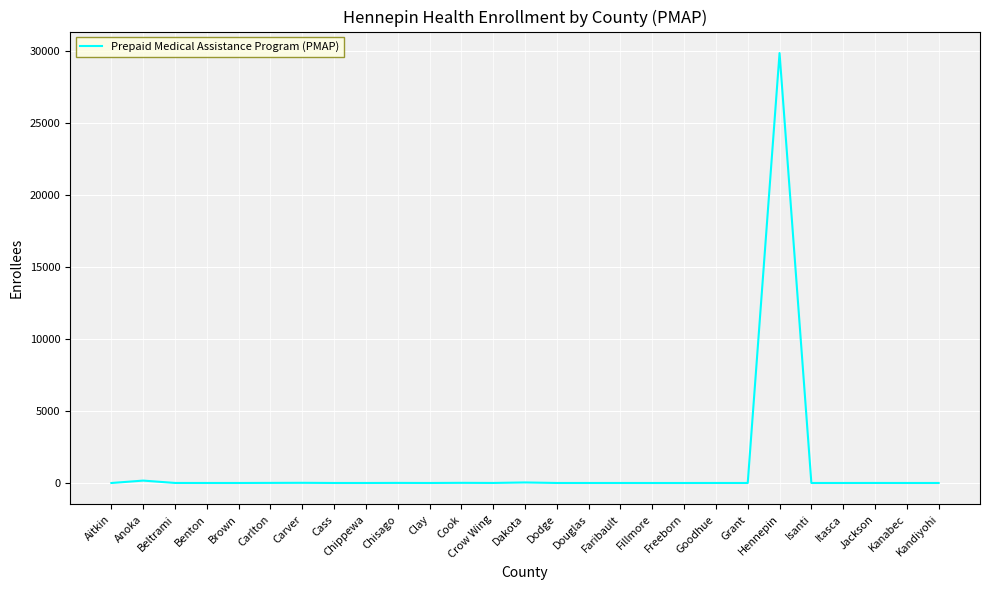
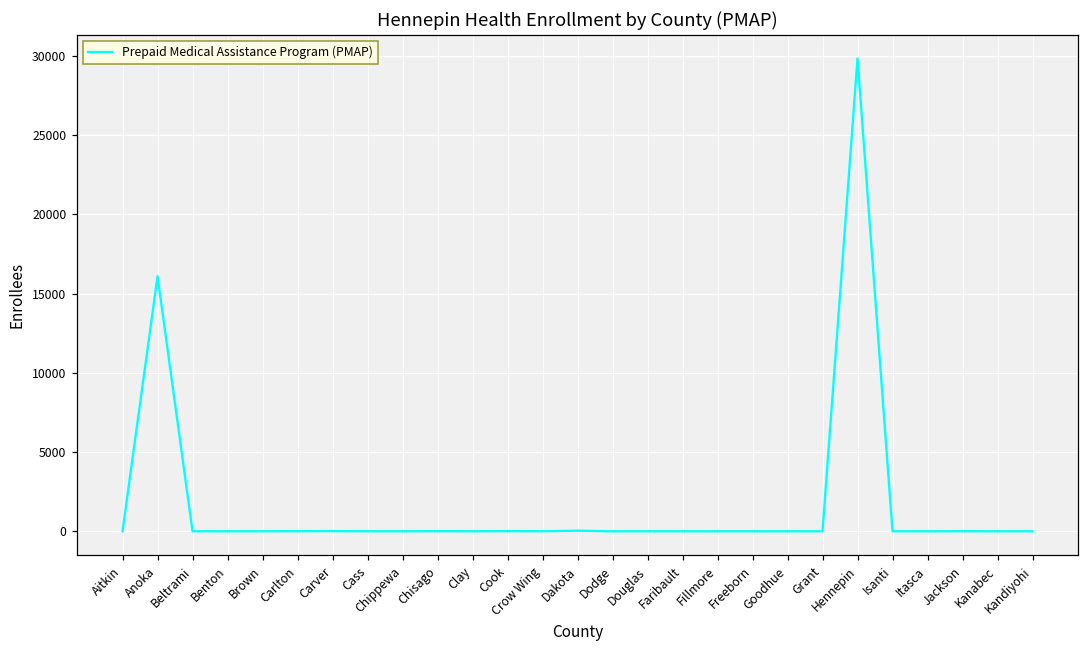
Anoka: 200 -> 16100
